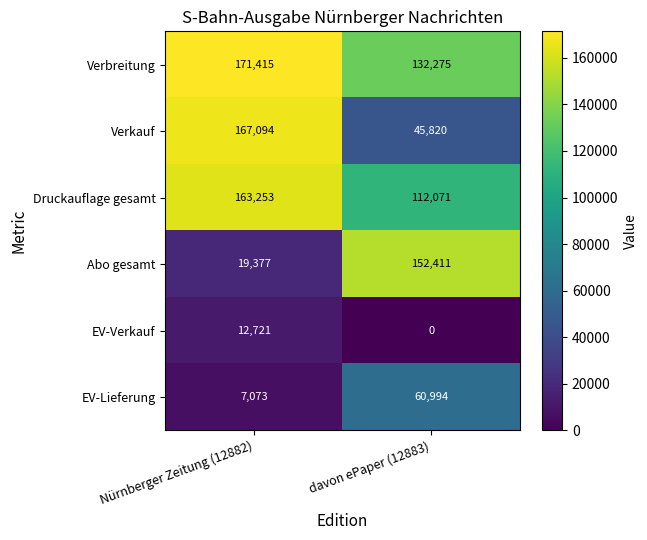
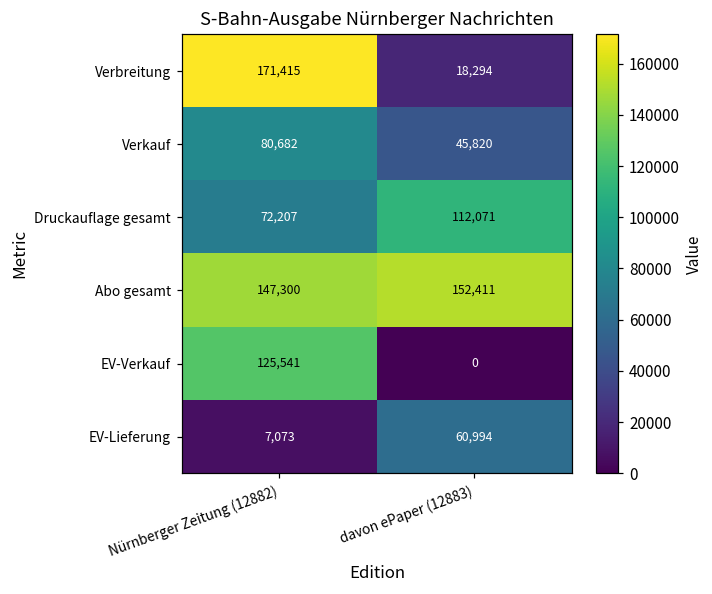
Verbreitung, davon ePaper (12883): 132,275 -> 18,294
Verkauf, Nürnberger Zeitung (12882): 167,094 -> 80,682
Druckauflage gesamt, Nürnberger Zeitung (12882): 163,253 -> 72,207
Abo gesamt, Nürnberger Zeitung (12882): 19,377 -> 147,300
EV-Verkauf, Nürnberger Zeitung (12882): 12,721 -> 125,541
